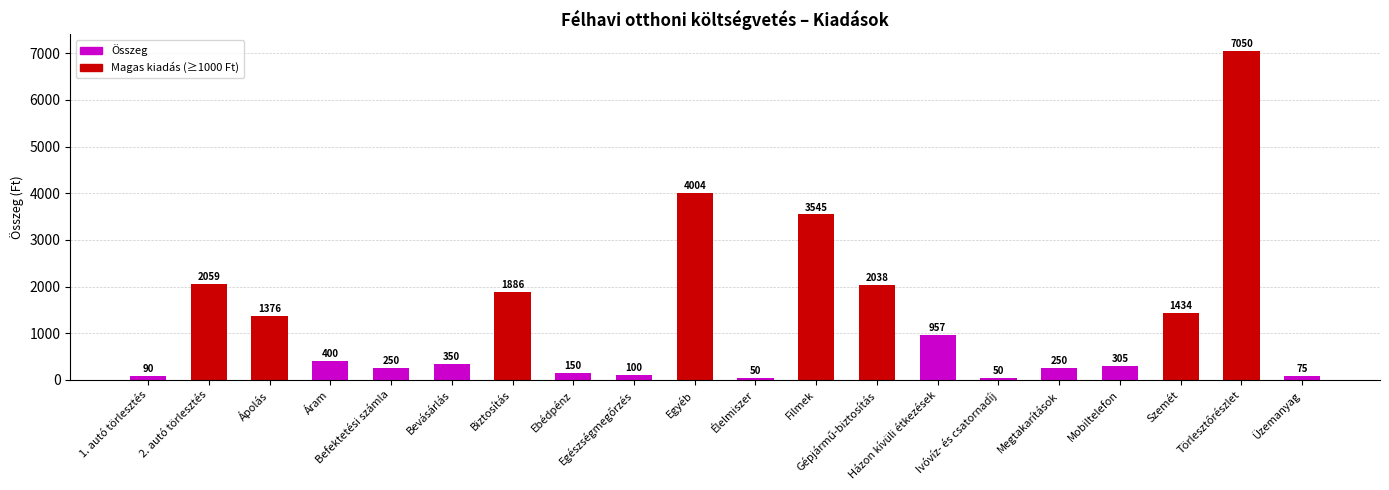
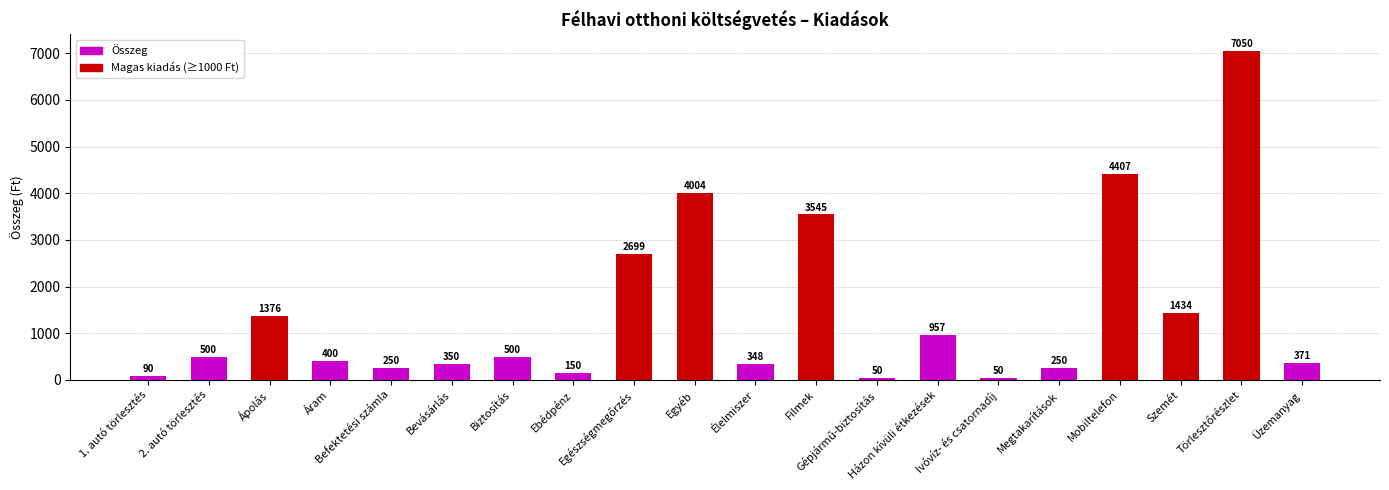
2. autó törlesztés: 2059 -> 500
Biztosítás: 1886 -> 500
Egészségmegőrzés: 100 -> 2699
Élelmiszer: 50 -> 348
Gépjármű-biztosítás: 2038 -> 50
Mobiltelefon: 305 -> 4407
Üzemanyag: 75 -> 371
